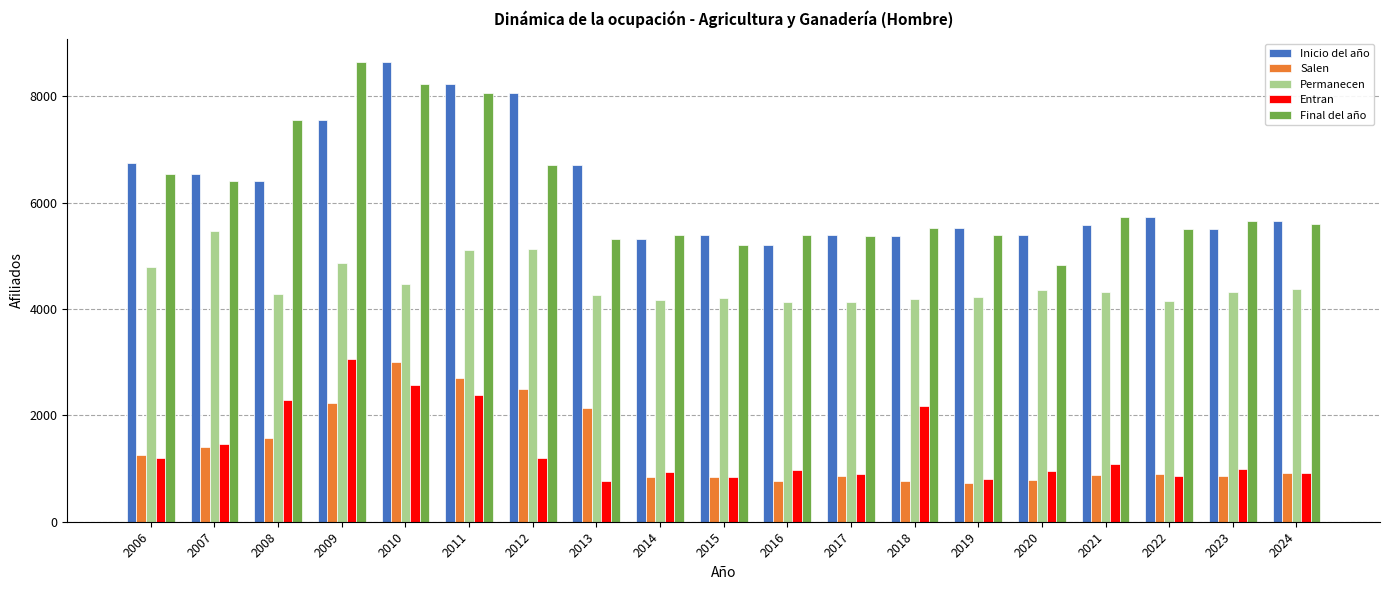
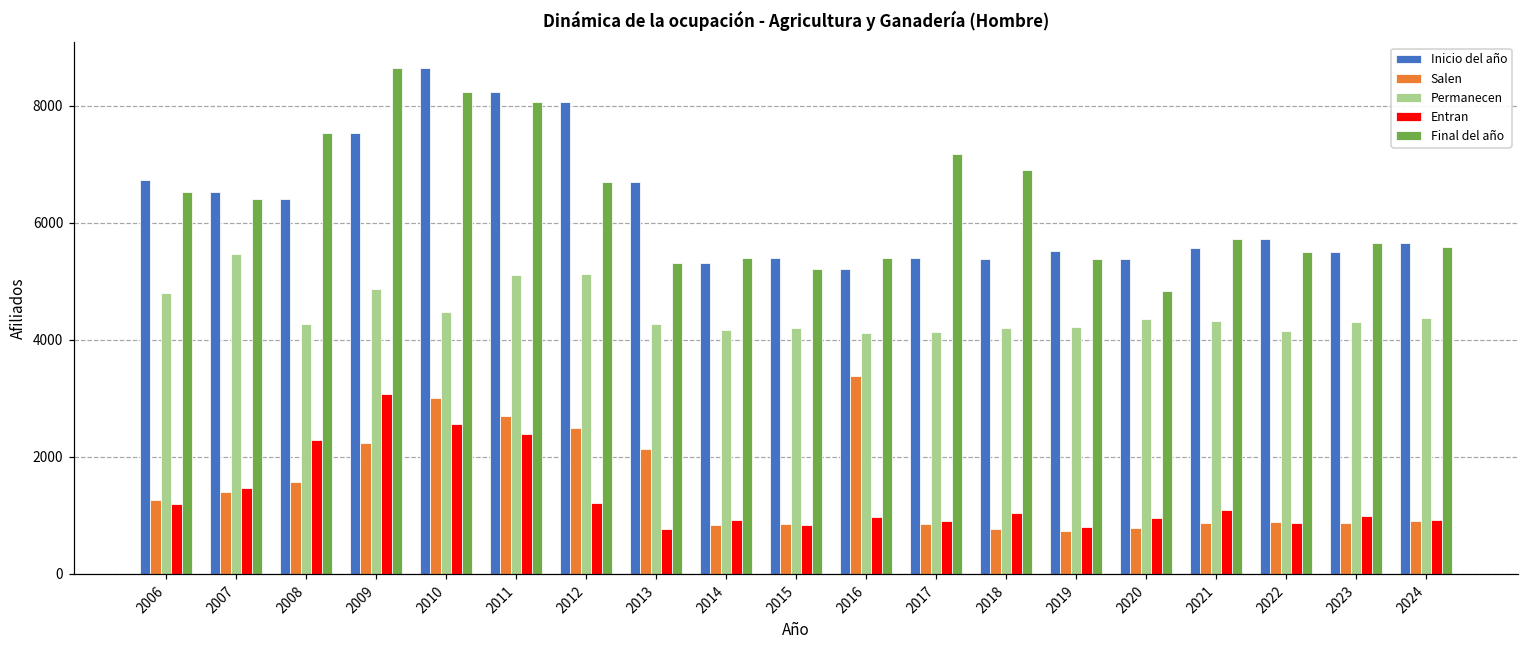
Salen, 2016: 800 -> 3400
Final del año, 2017: 5400 -> 7200
Entran, 2018: 2200 -> 1000
Final del año, 2018: 5500 -> 6900
